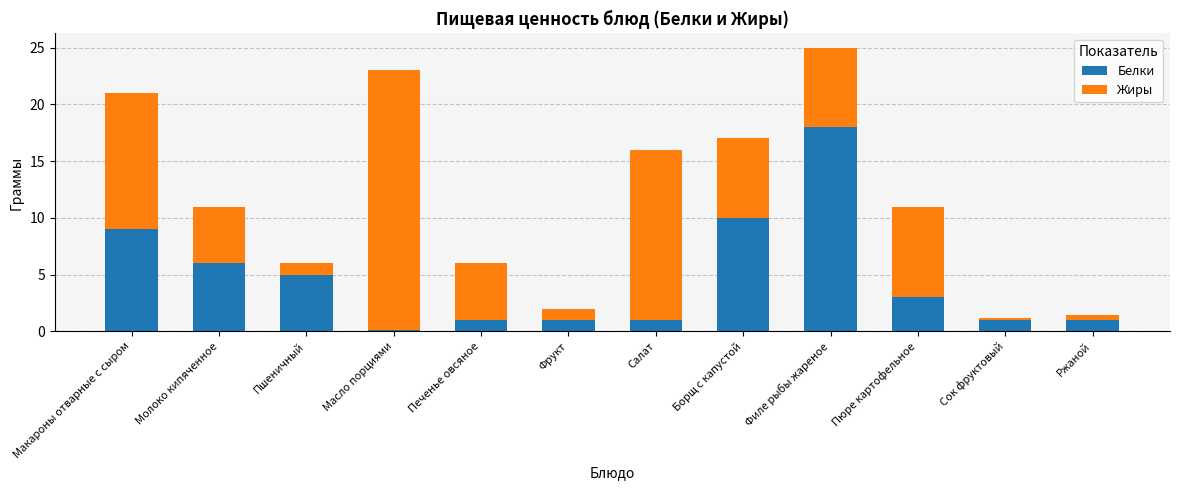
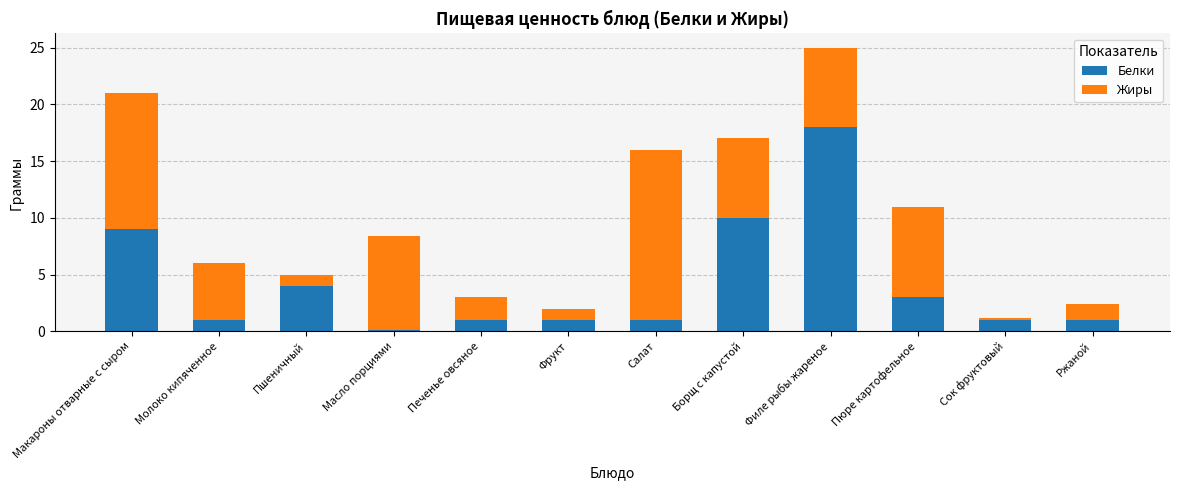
Белки, Молоко кипяченное: 6 -> 1
Белки, Пшеничный: 5 -> 4
Жиры, Масло порциями: 22.9 -> 8.3
Жиры, Печенье овсяное: 5 -> 2
Жиры, Ржаной: 0.4 -> 1.4
